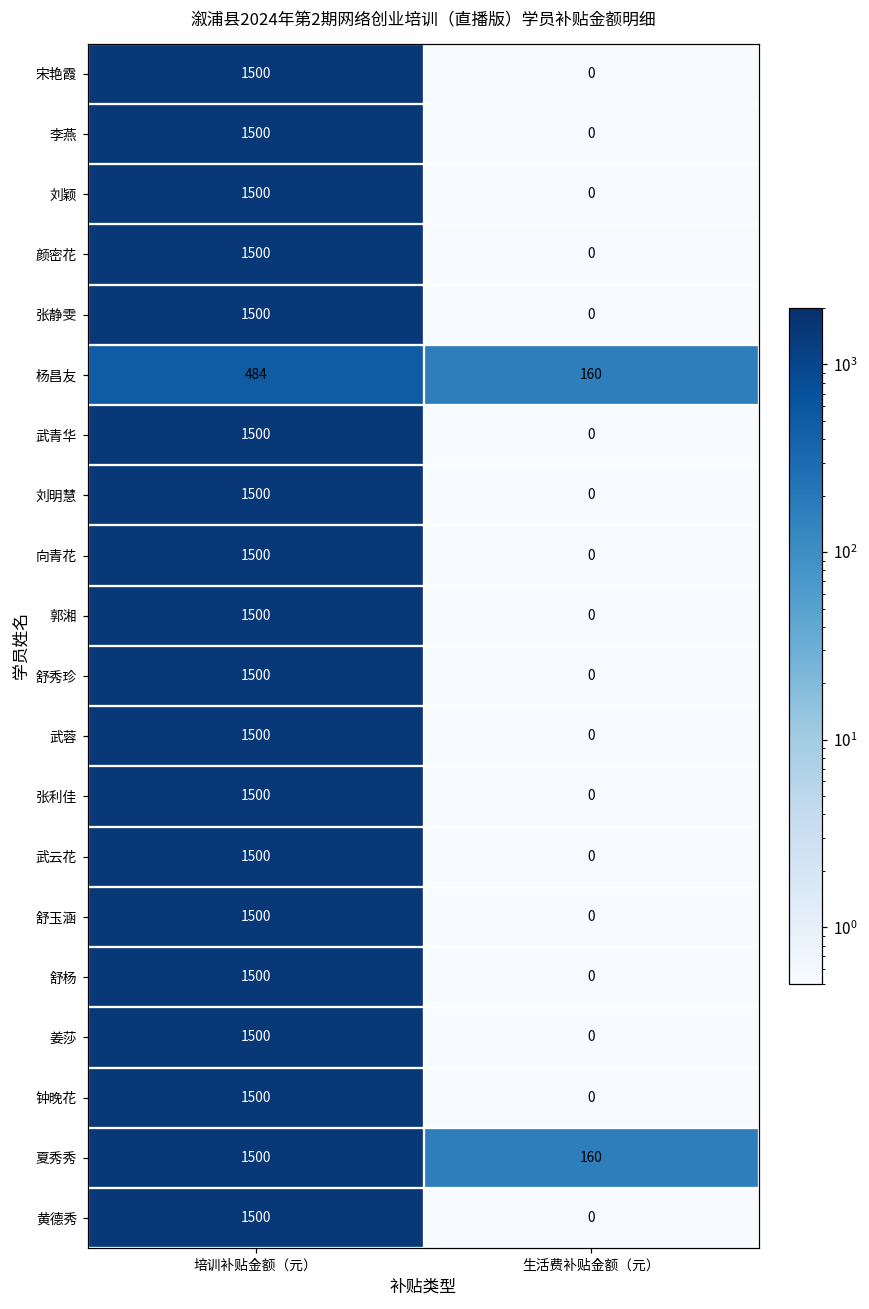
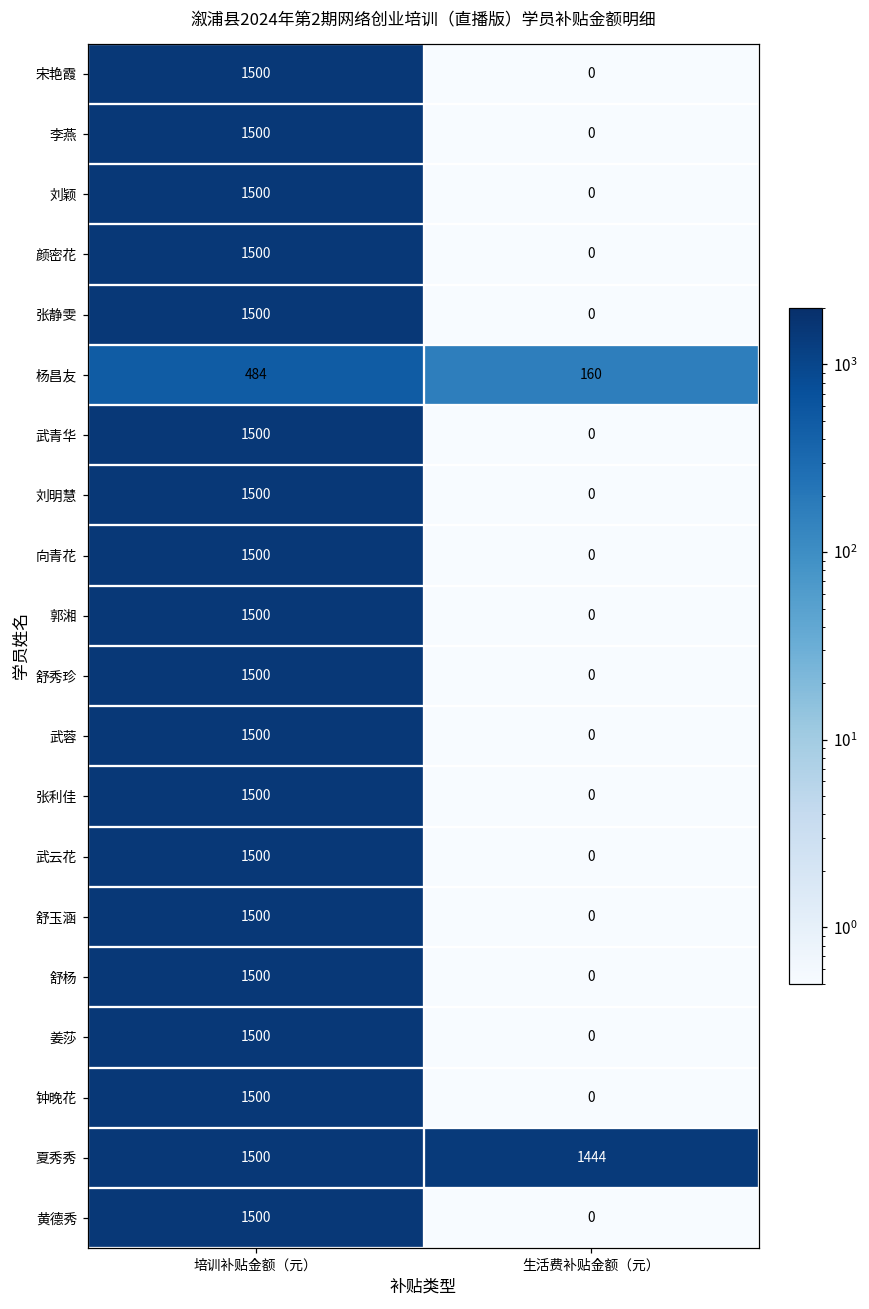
夏秀秀, 生活费补贴金额（元）: 160 -> 1444
